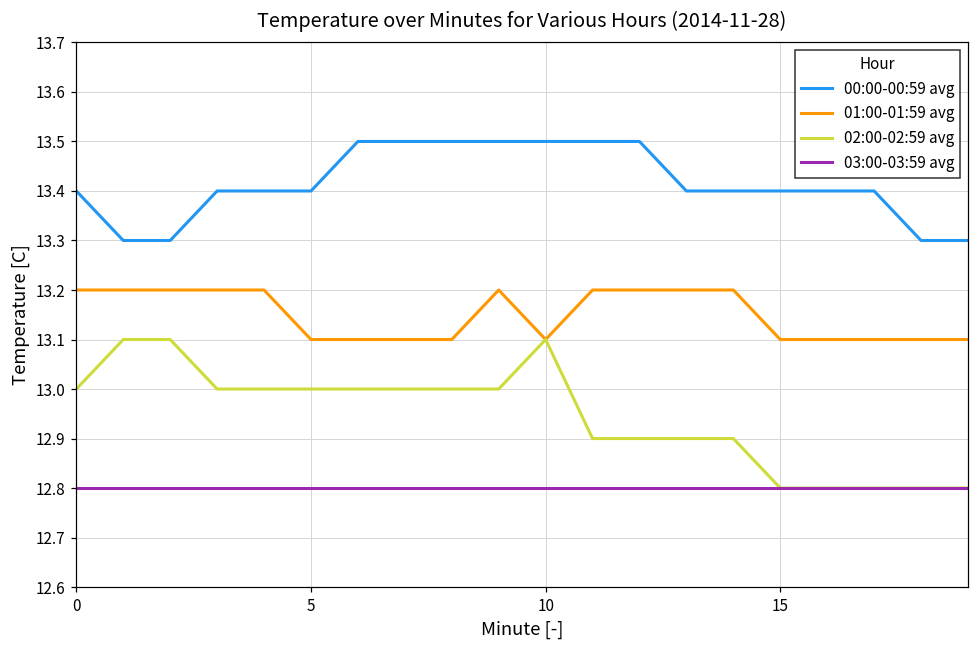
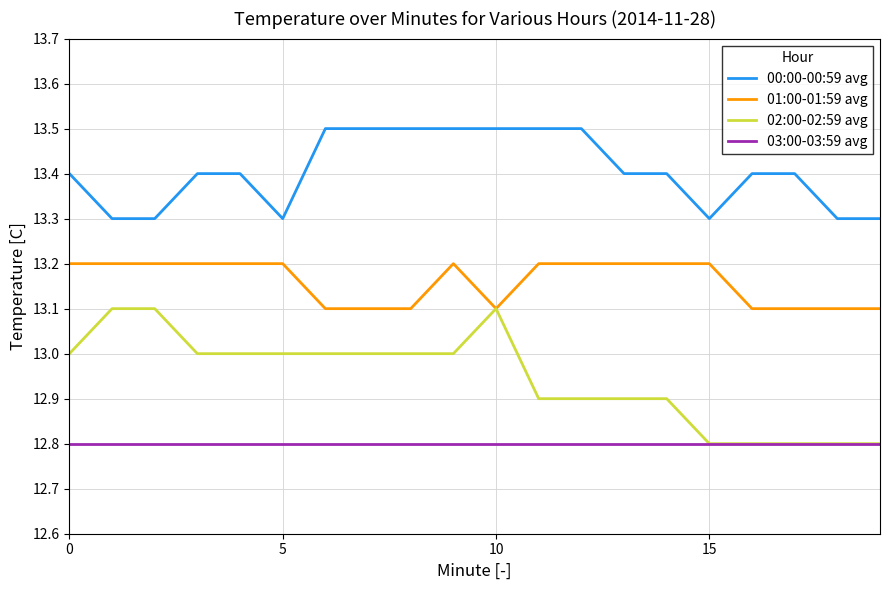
00:00-00:59 avg, 5: 13.4 -> 13.3
01:00-01:59 avg, 5: 13.1 -> 13.2
00:00-00:59 avg, 15: 13.4 -> 13.3
01:00-01:59 avg, 15: 13.1 -> 13.2
